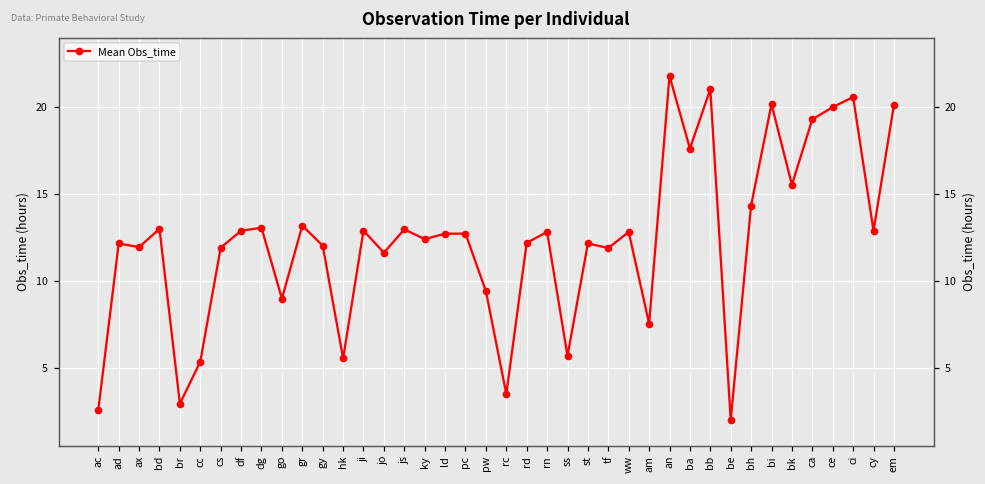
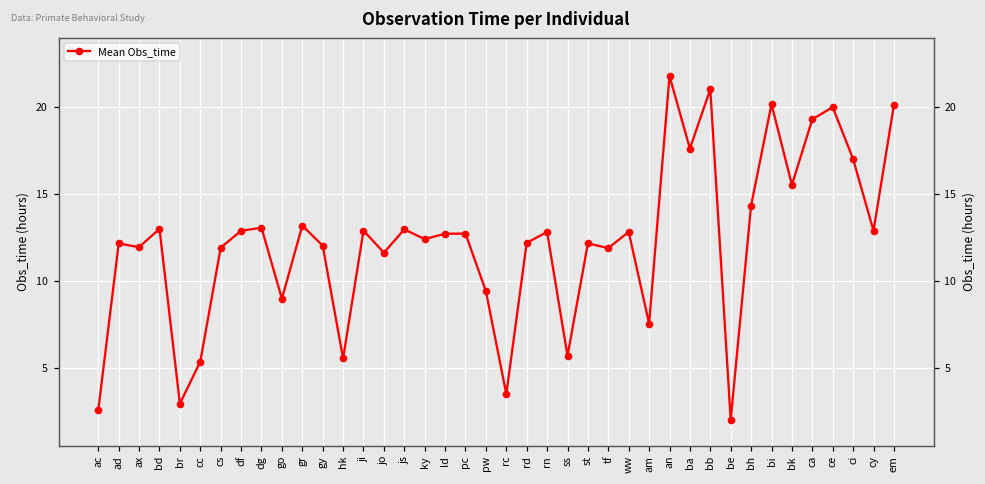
ci: 20.6 -> 17.0
